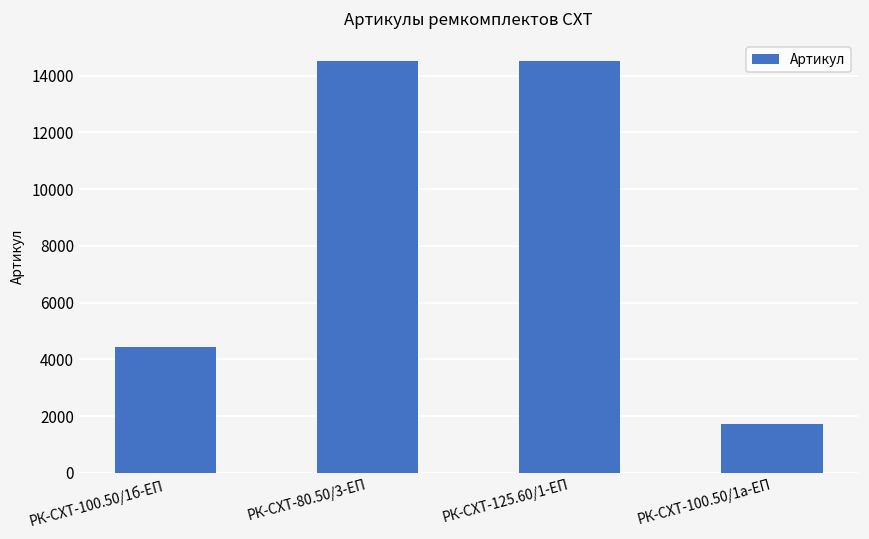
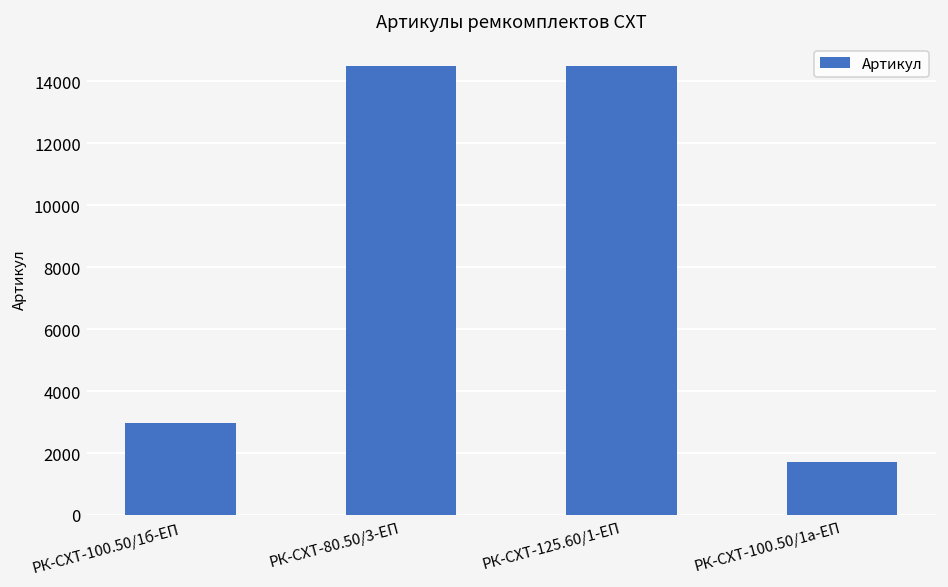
РК-СХТ-100.50/1б-ЕП: 4400 -> 3000
